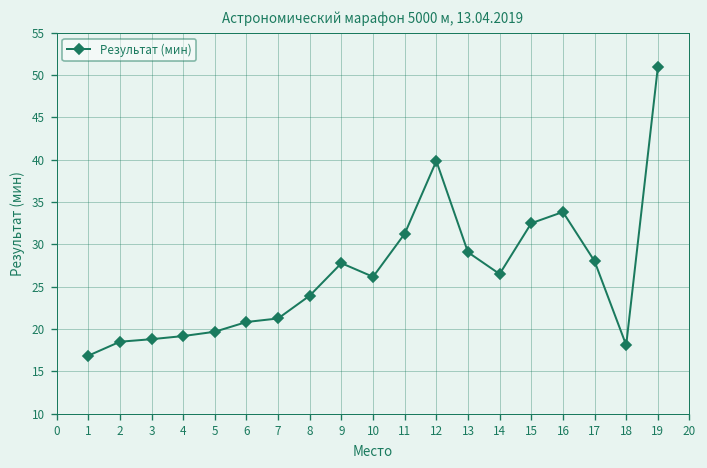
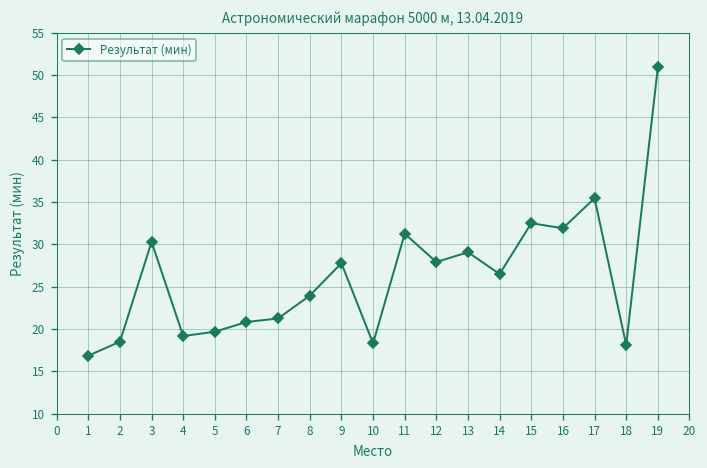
3: 19 -> 30
10: 26 -> 18
12: 40 -> 28
16: 34 -> 32
17: 28 -> 35
